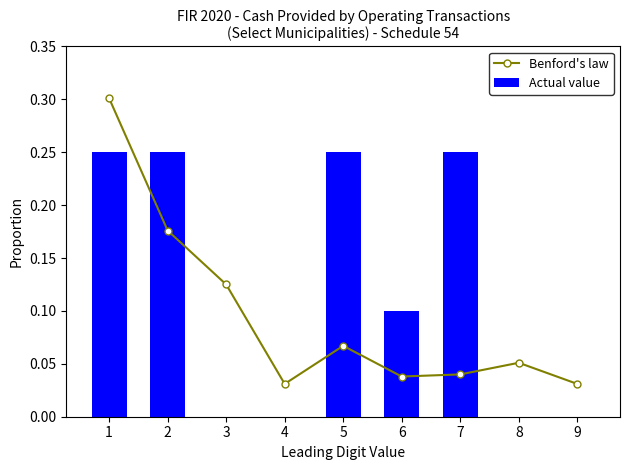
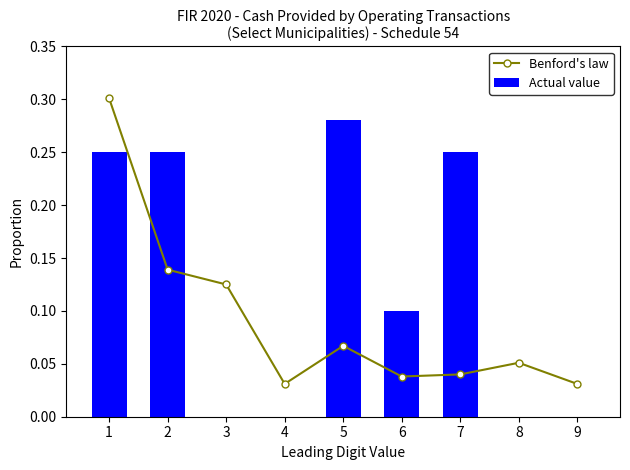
Benford's law, 2: 0.176 -> 0.139
Actual value, 5: 0.25 -> 0.28
